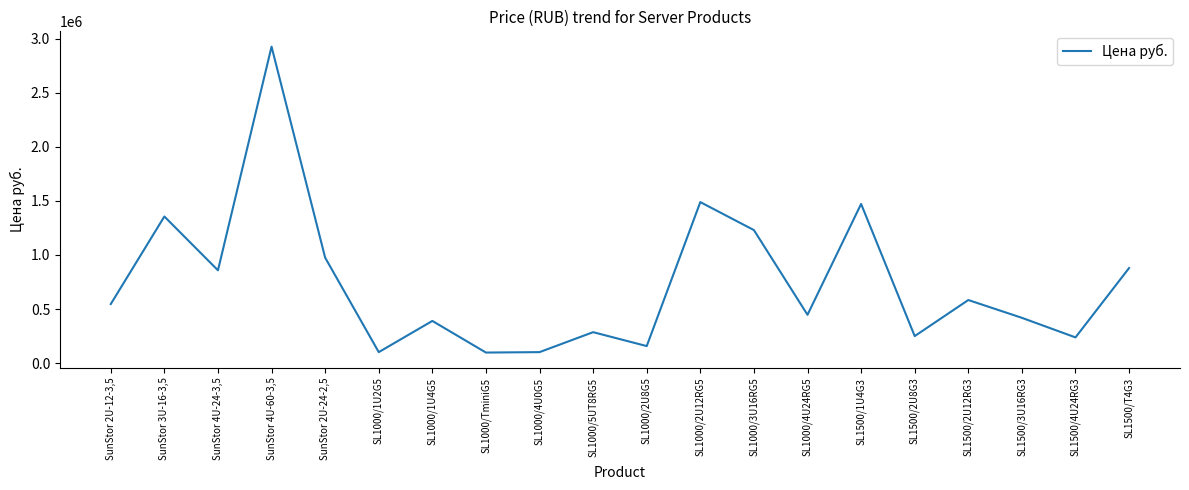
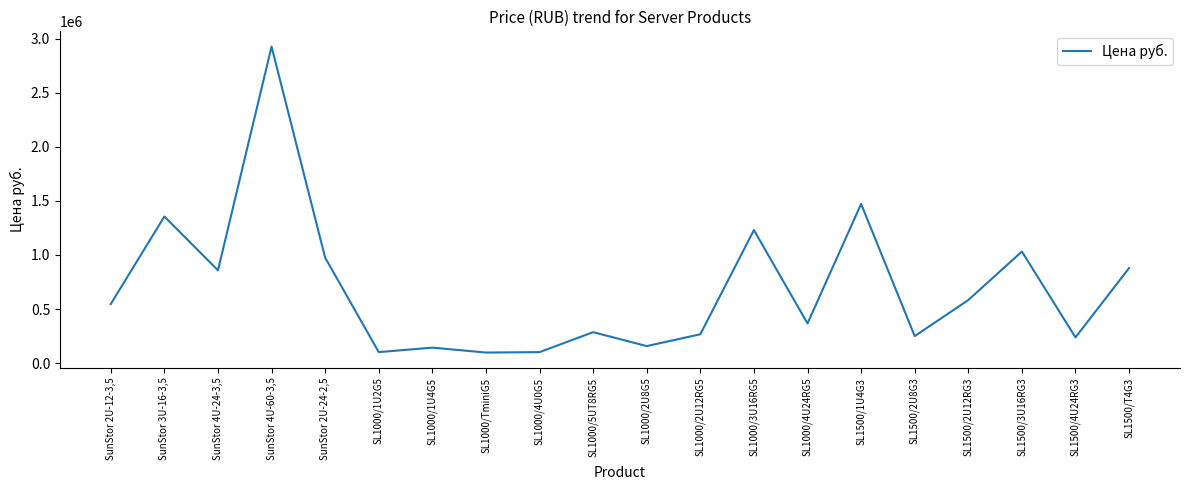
SL1000/1U4G5: 390000 -> 140000
SL1000/2U12RG5: 1490000 -> 270000
SL1000/4U24RG5: 450000 -> 370000
SL1500/3U16RG3: 420000 -> 1030000
